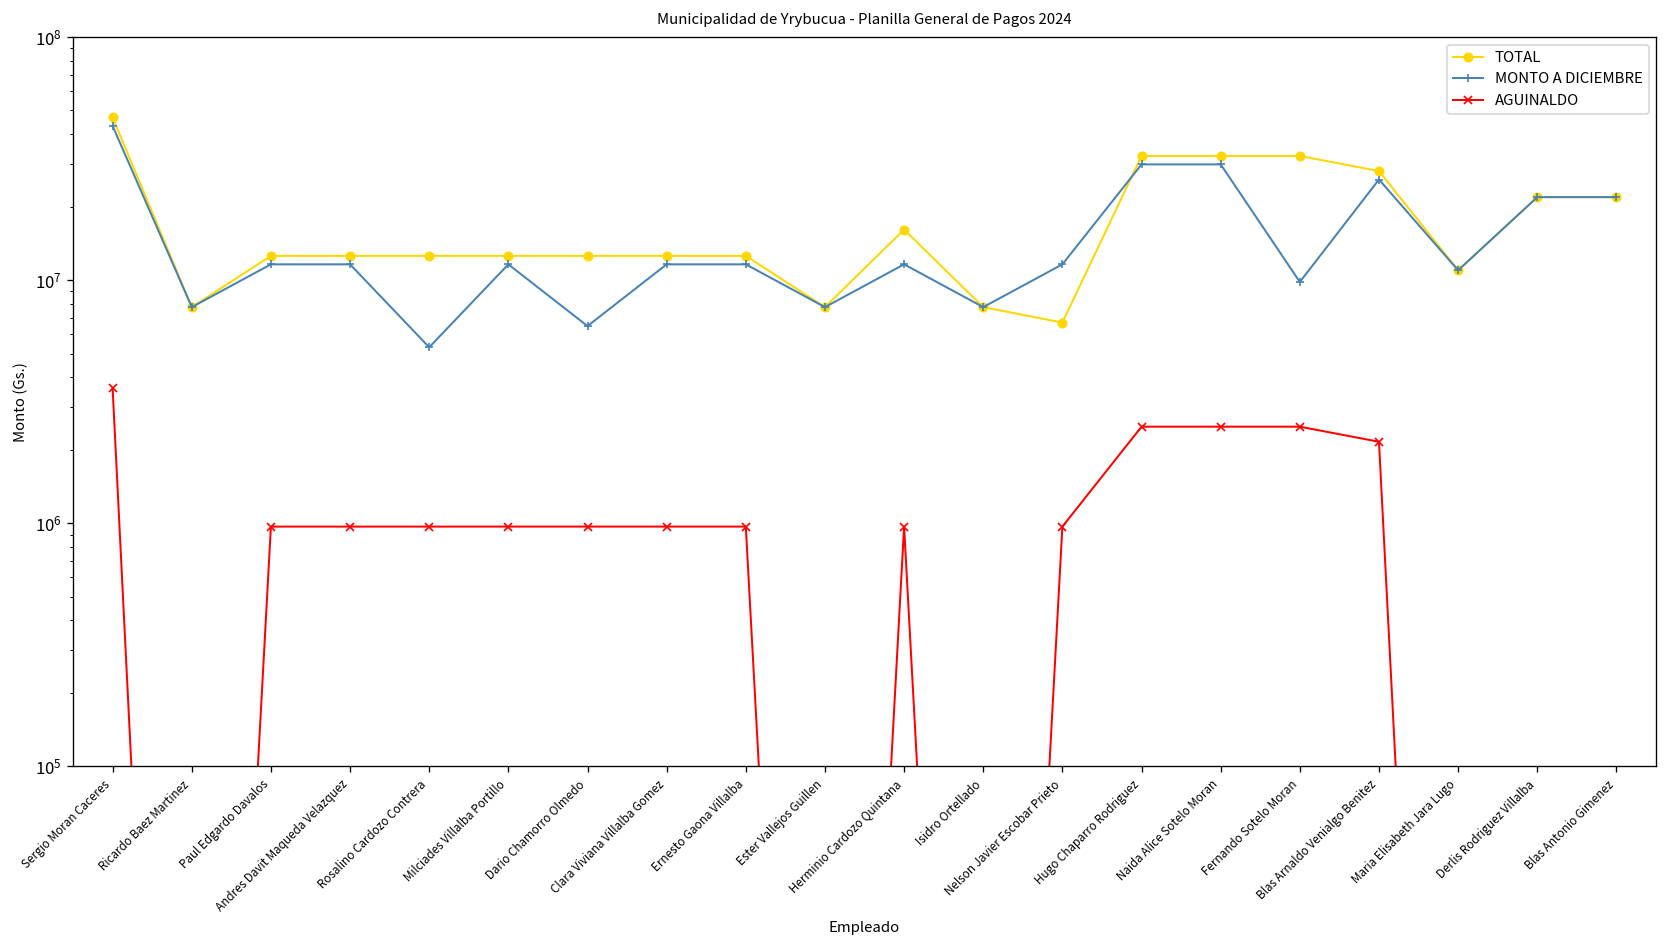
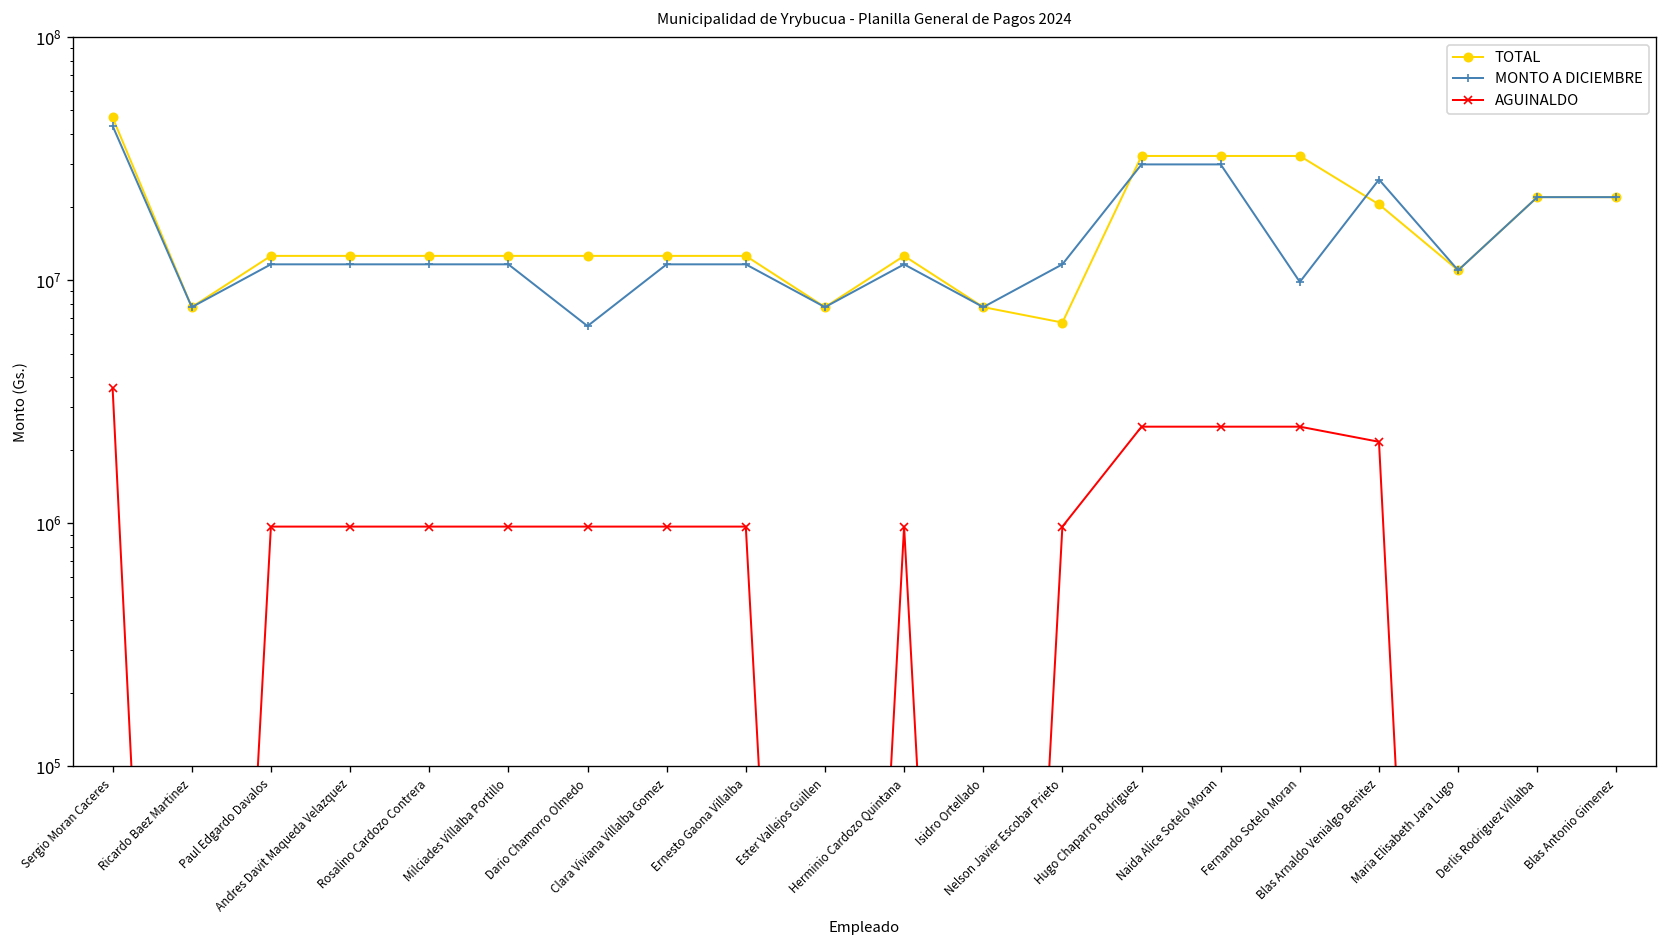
MONTO A DICIEMBRE, Rosalino Cardozo Contrera: 5300000 -> 12000000
TOTAL, Herminio Cardozo Quintana: 16000000 -> 13000000
TOTAL, Blas Arnaldo Venialgo Benitez: 28000000 -> 21000000
